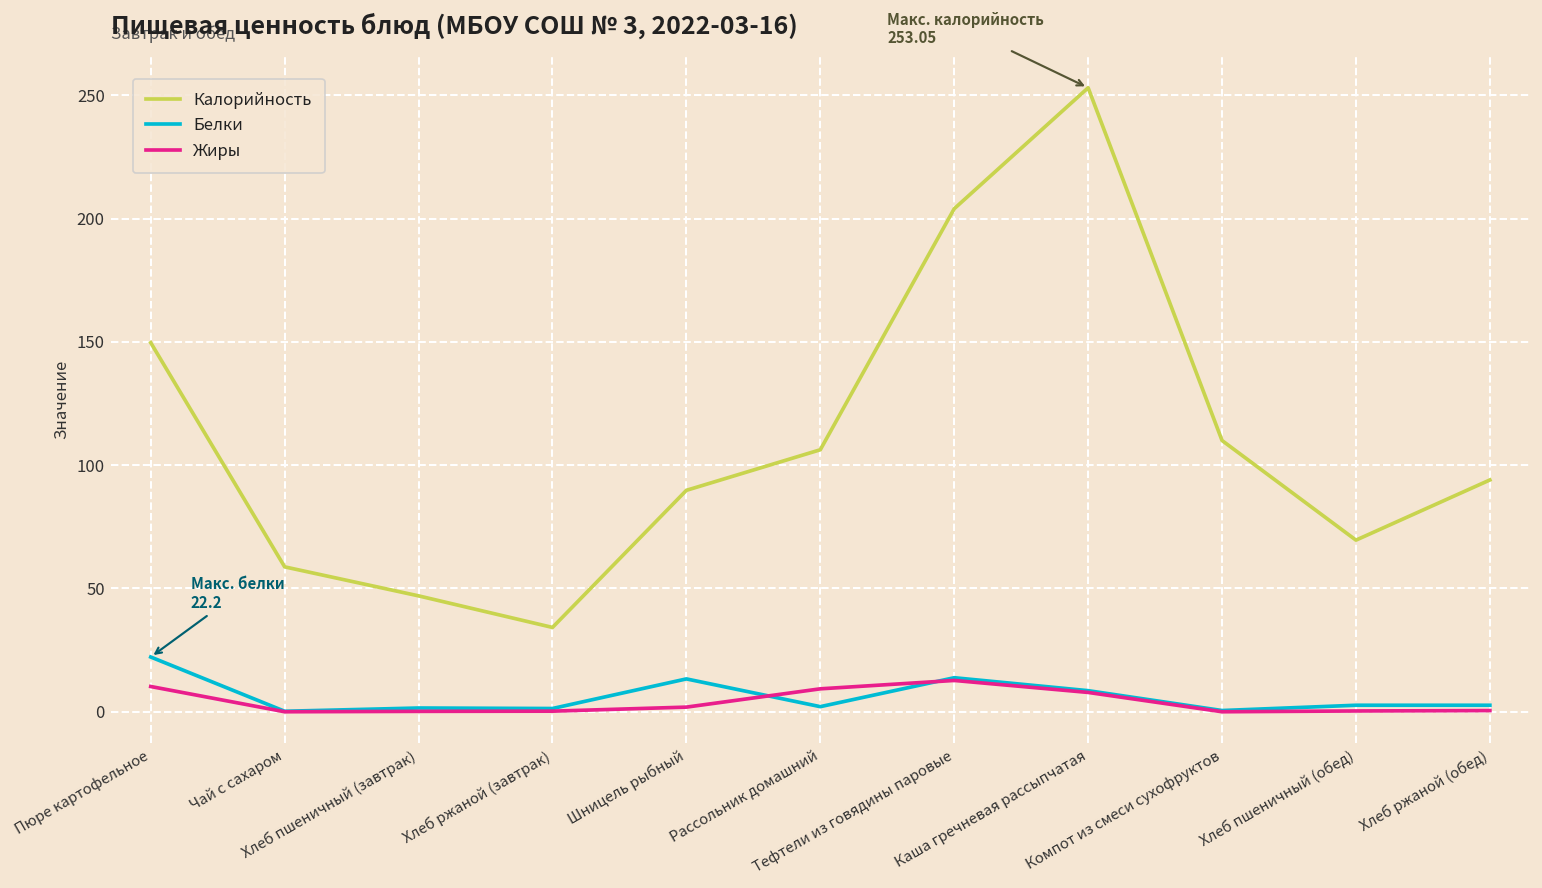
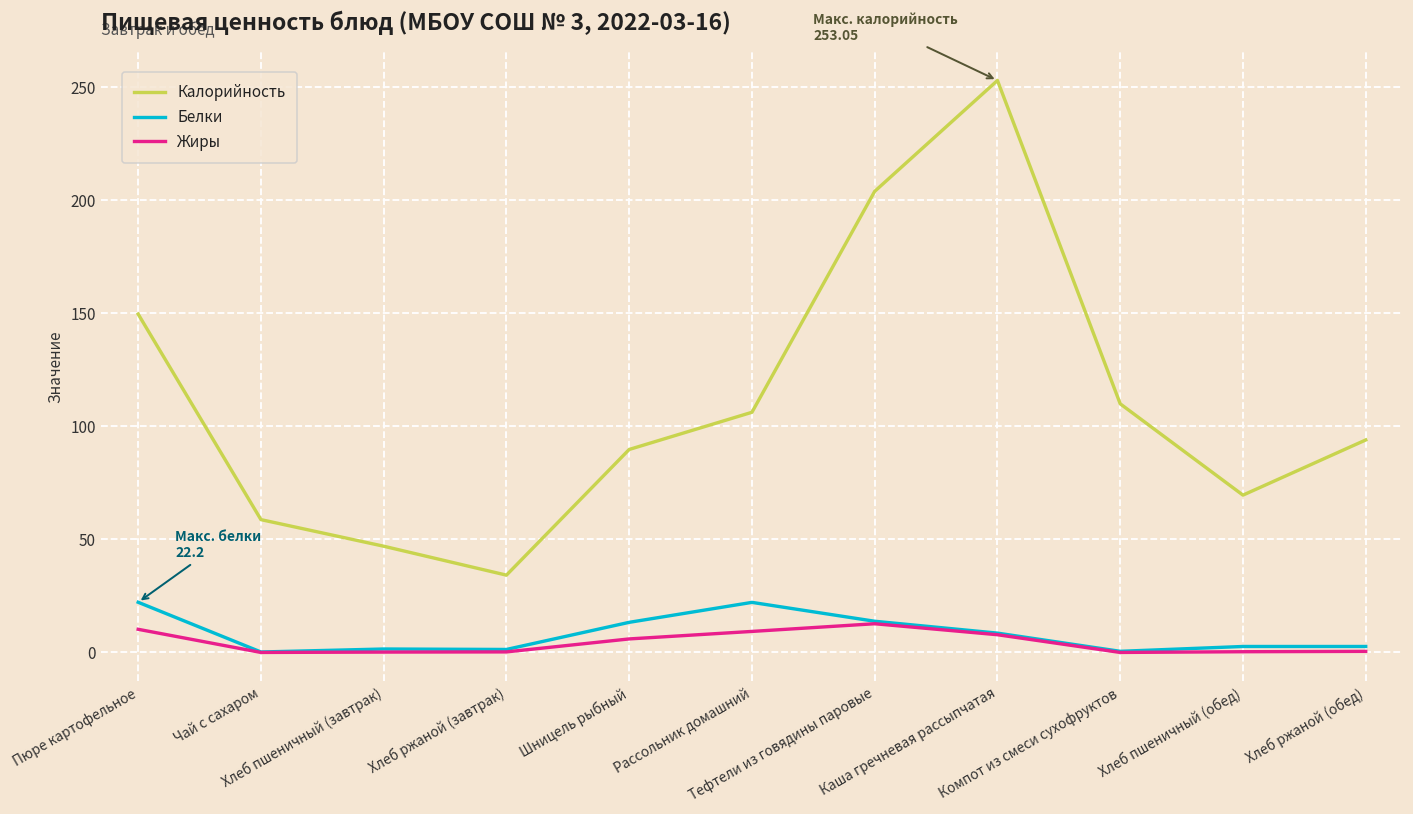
Жиры, Шницель рыбный: 2 -> 6
Белки, Рассольник домашний: 2 -> 22
